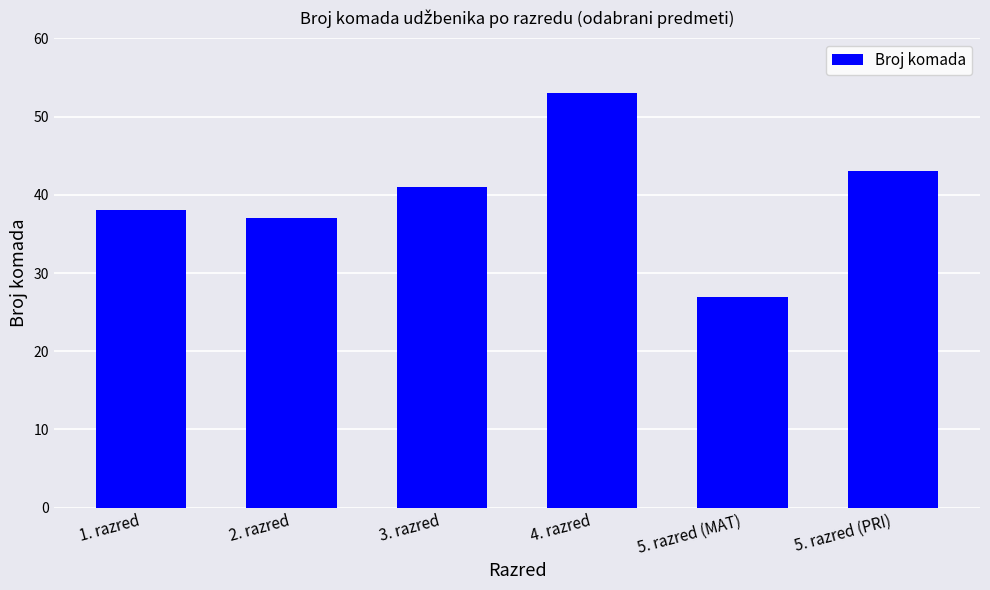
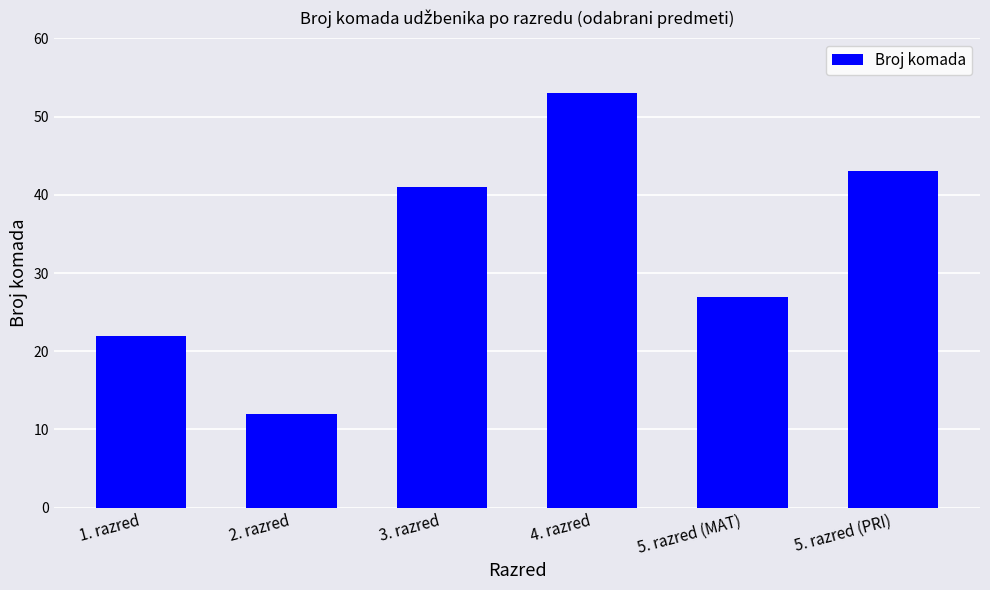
1. razred: 38 -> 22
2. razred: 37 -> 12
